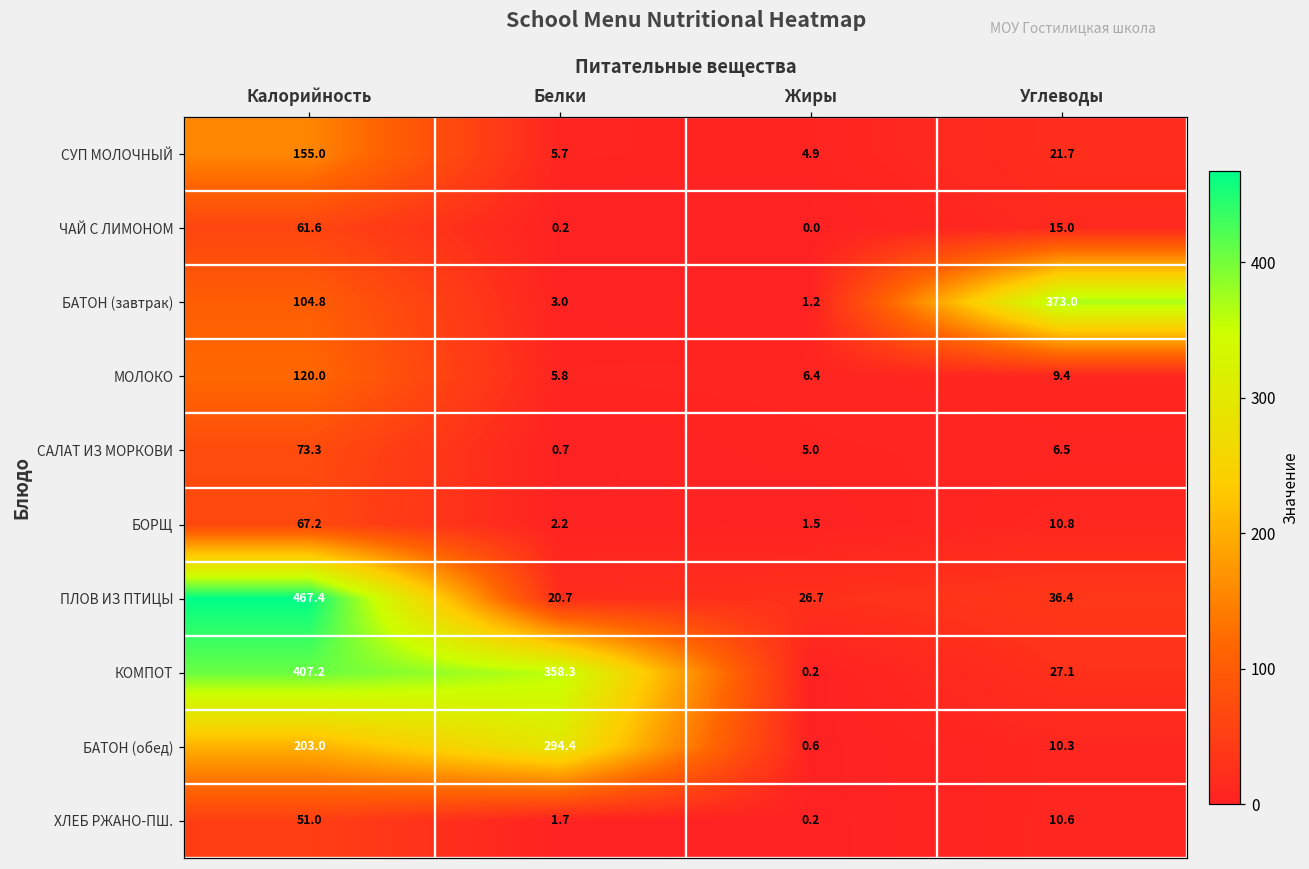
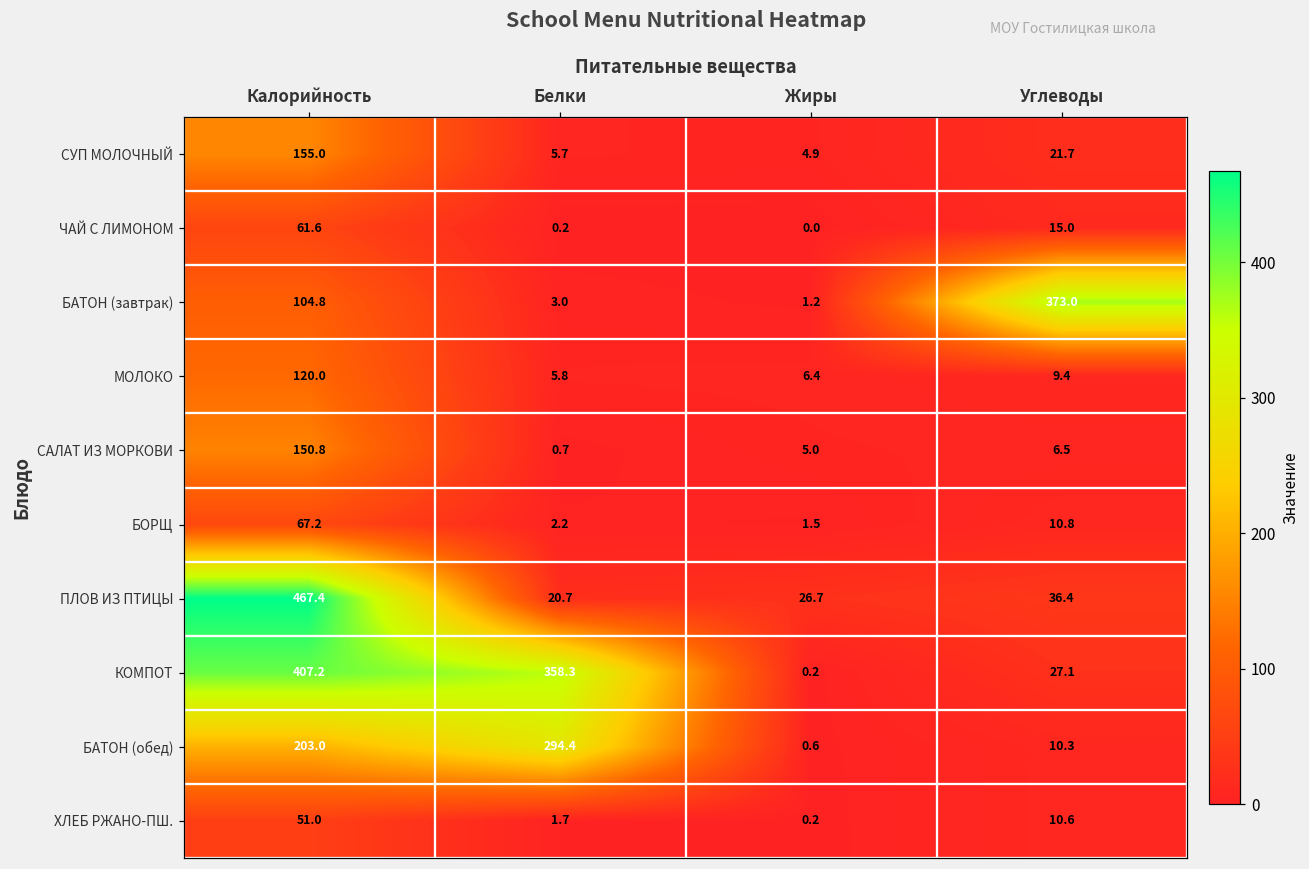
САЛАТ ИЗ МОРКОВИ, Калорийность: 73.3 -> 150.8
